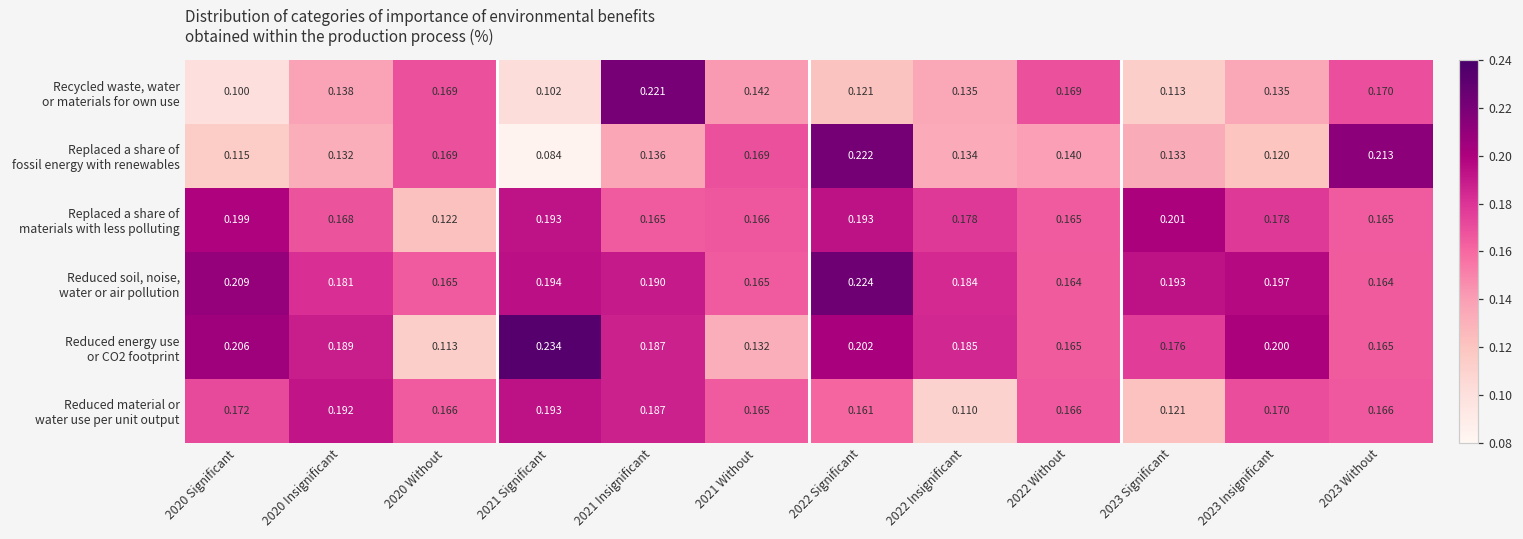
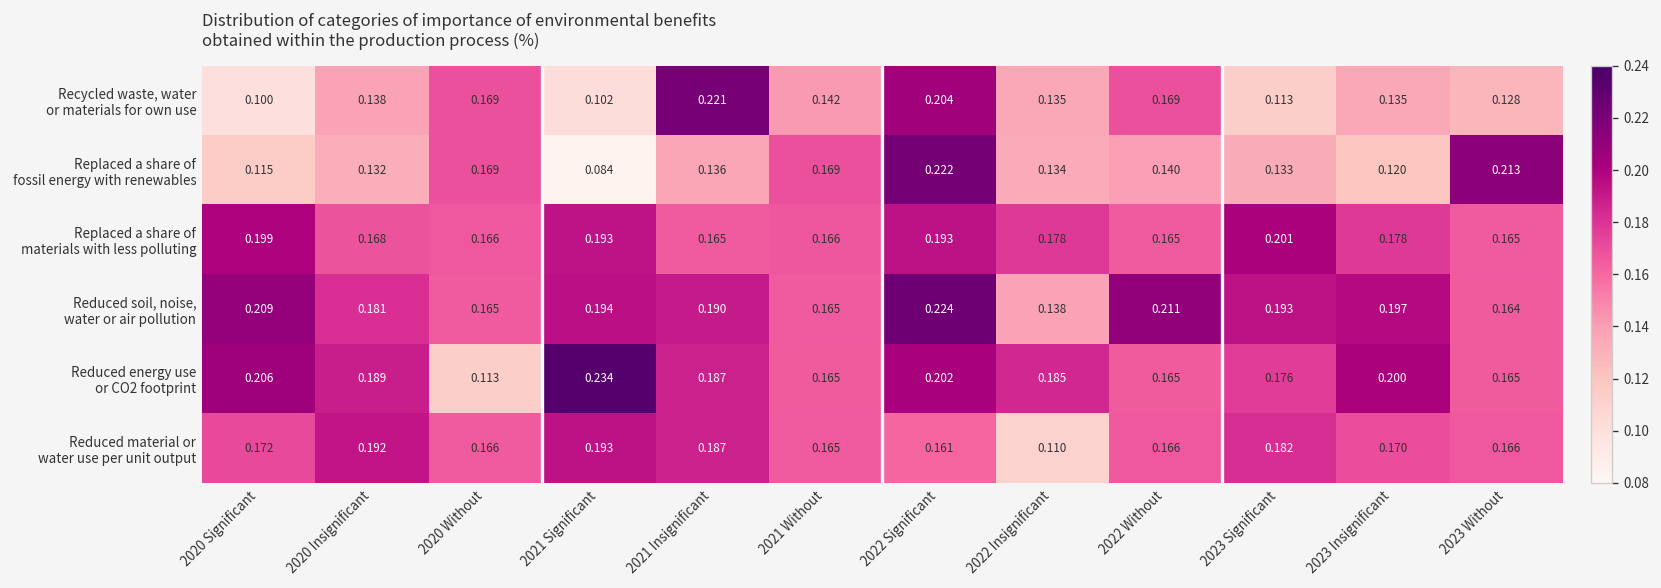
Recycled waste, water or materials for own use, 2022 Significant: 0.121 -> 0.204
Recycled waste, water or materials for own use, 2023 Without: 0.170 -> 0.128
Replaced a share of materials with less polluting, 2020 Without: 0.122 -> 0.166
Reduced soil, noise, water or air pollution, 2022 Insignificant: 0.184 -> 0.138
Reduced soil, noise, water or air pollution, 2022 Without: 0.164 -> 0.211
Reduced energy use or CO2 footprint, 2021 Without: 0.132 -> 0.165
Reduced material or water use per unit output, 2023 Significant: 0.121 -> 0.182
